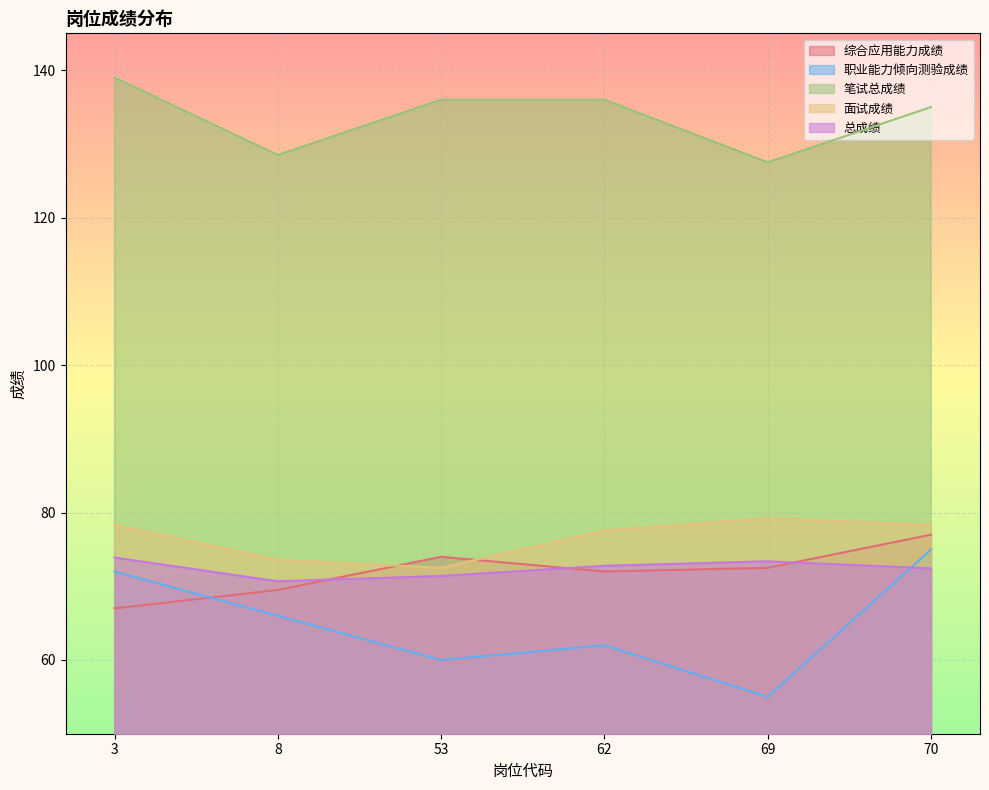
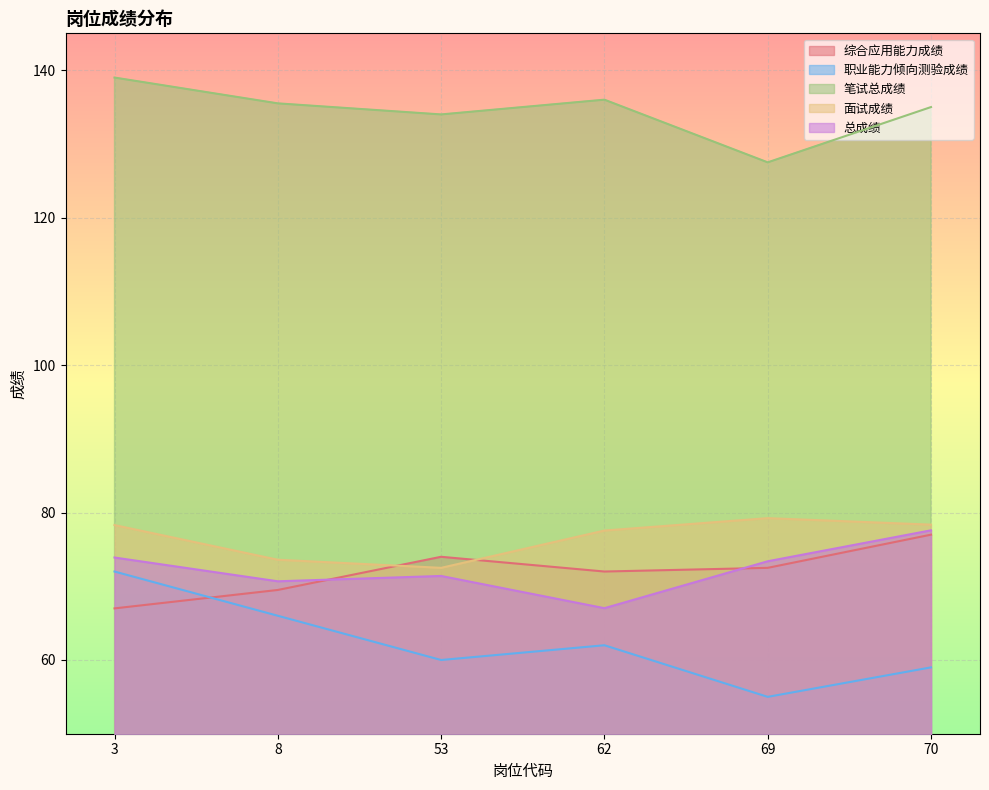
笔试总成绩, 8: 129 -> 136
笔试总成绩, 53: 136 -> 134
总成绩, 62: 73 -> 67
职业能力倾向测验成绩, 70: 75 -> 59
总成绩, 70: 72 -> 78
